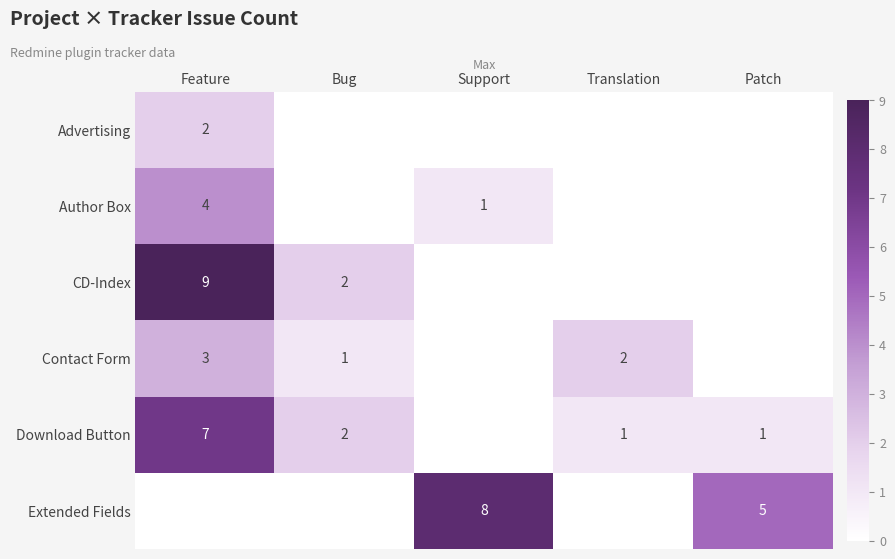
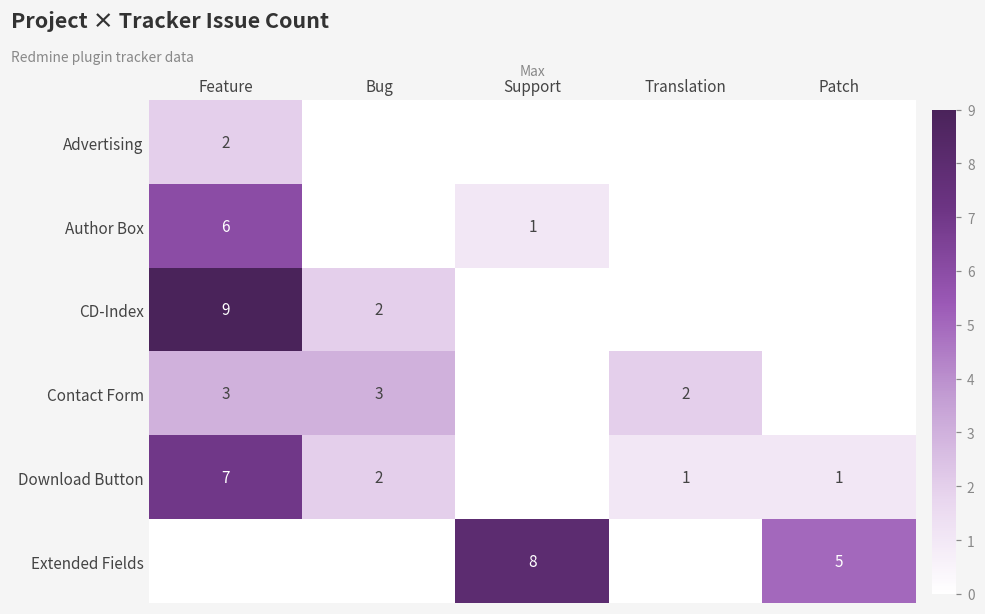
Author Box, Feature: 4 -> 6
Contact Form, Bug: 1 -> 3
